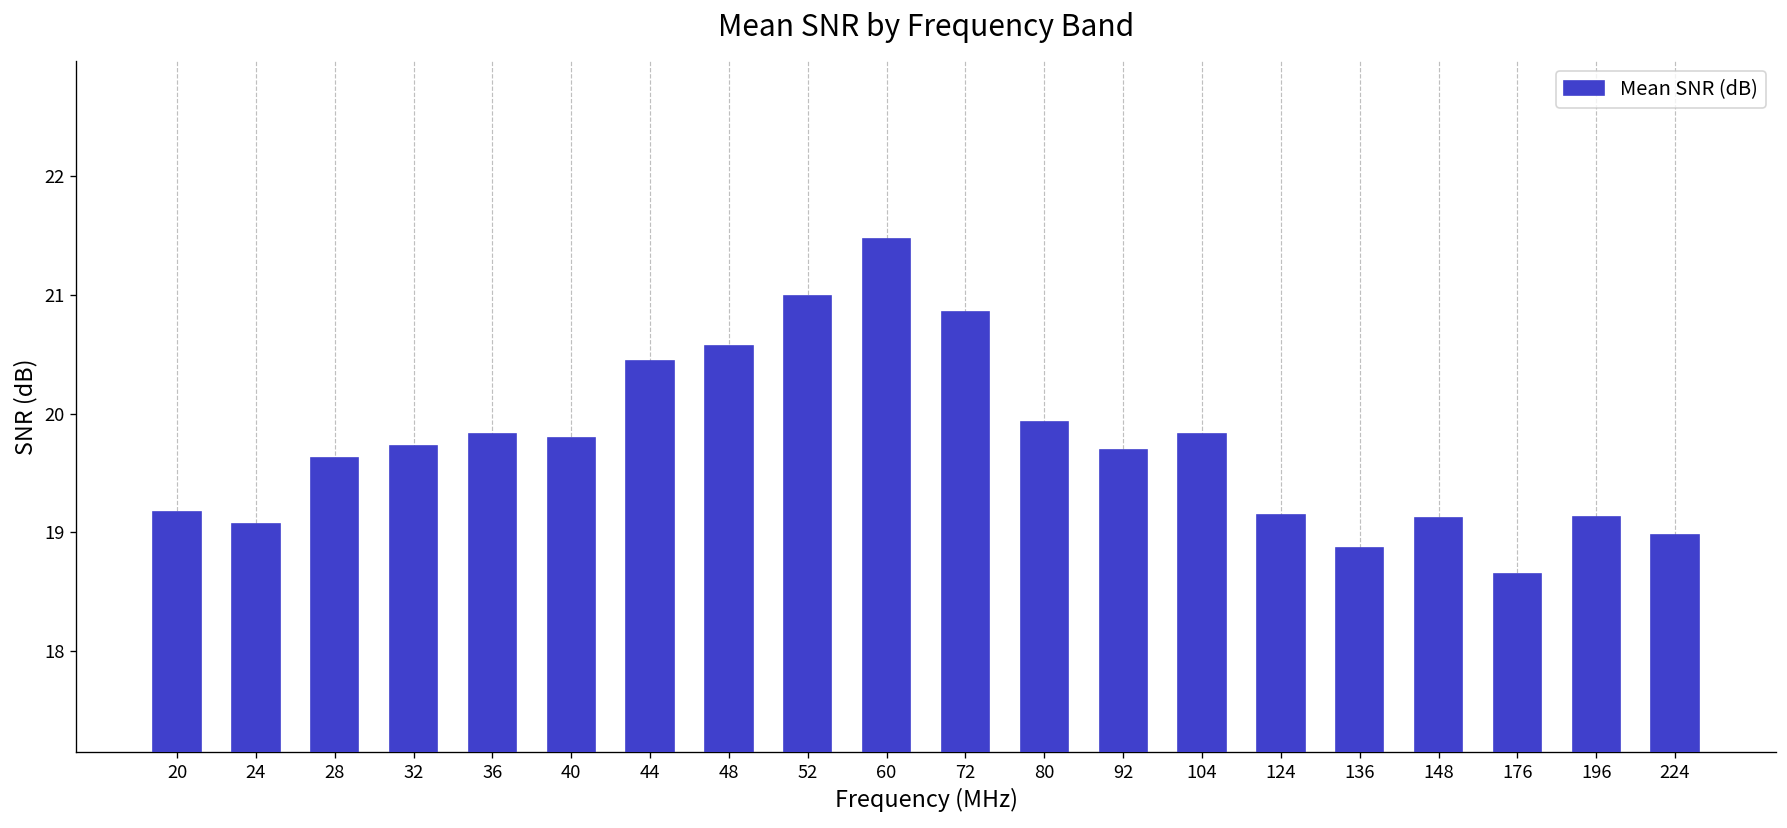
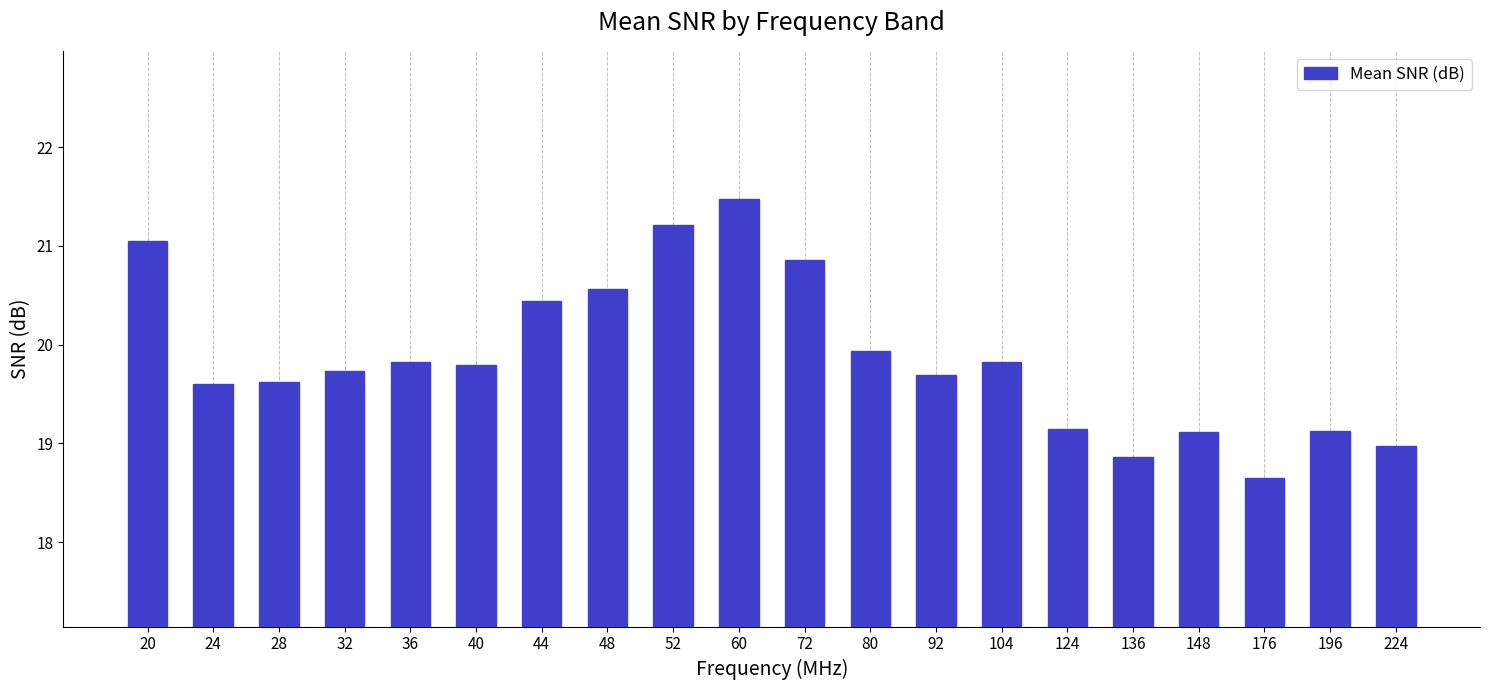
20: 19.2 -> 21.0
24: 19.1 -> 19.6
52: 21.0 -> 21.2
